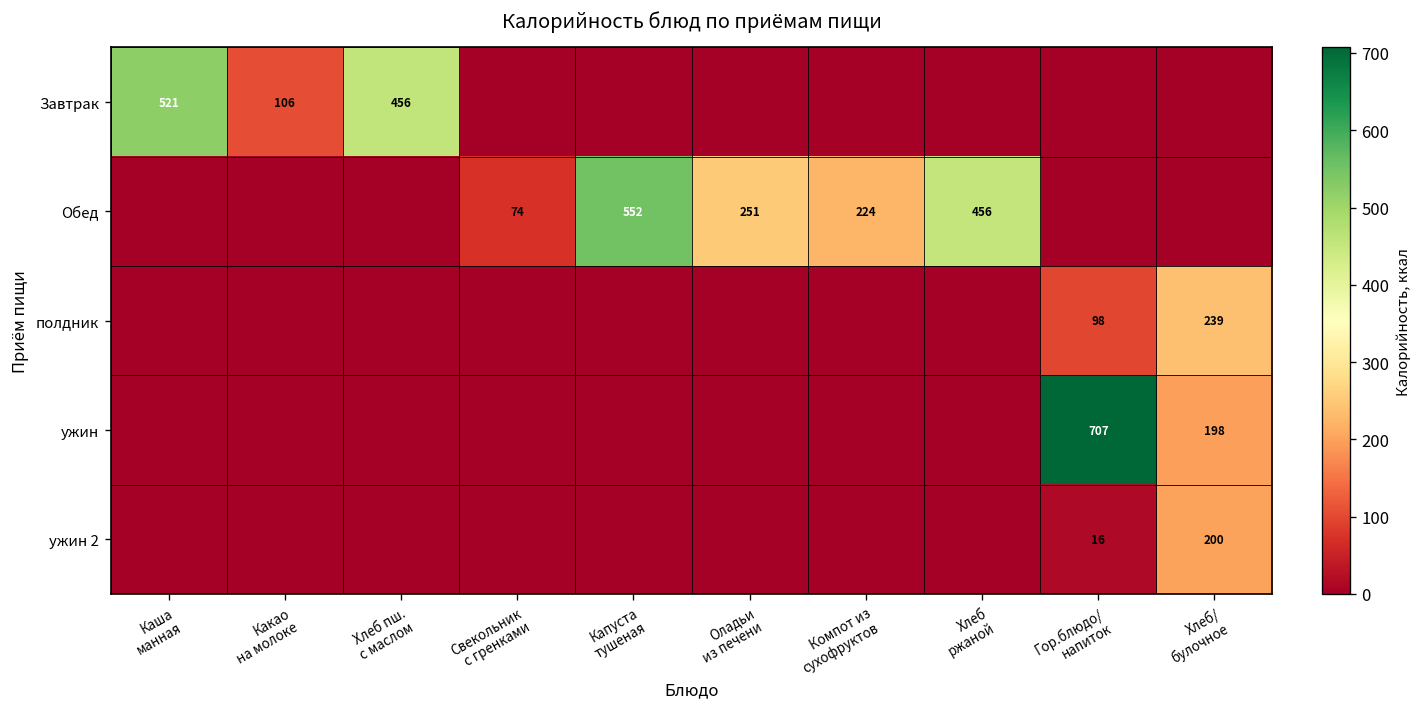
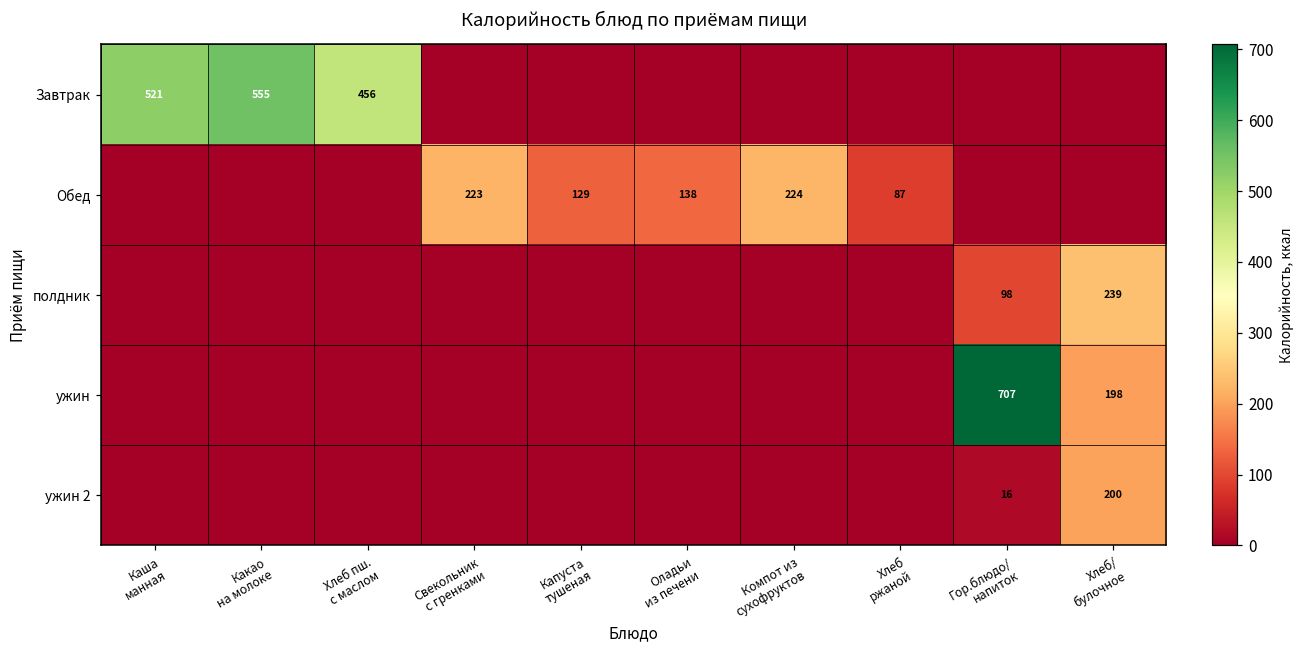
Завтрак, Какао на молоке: 106 -> 555
Обед, Свекольник с гренками: 74 -> 223
Обед, Капуста тушеная: 552 -> 129
Обед, Оладьи из печени: 251 -> 138
Обед, Хлеб ржаной: 456 -> 87
